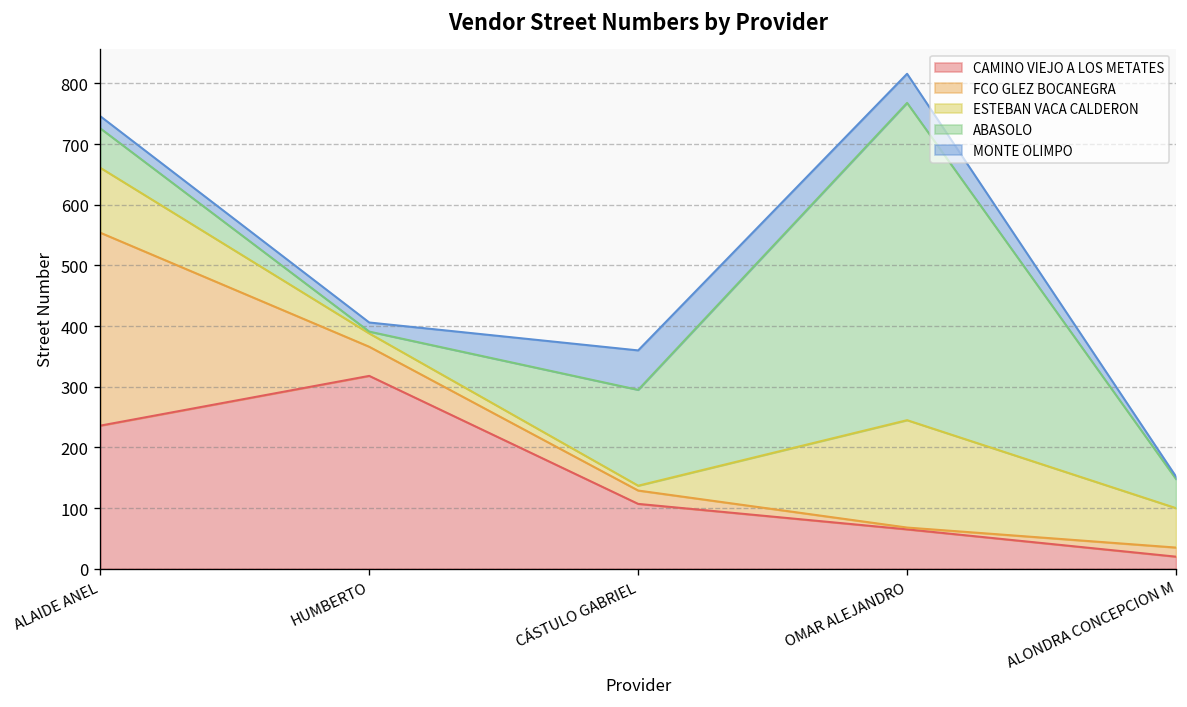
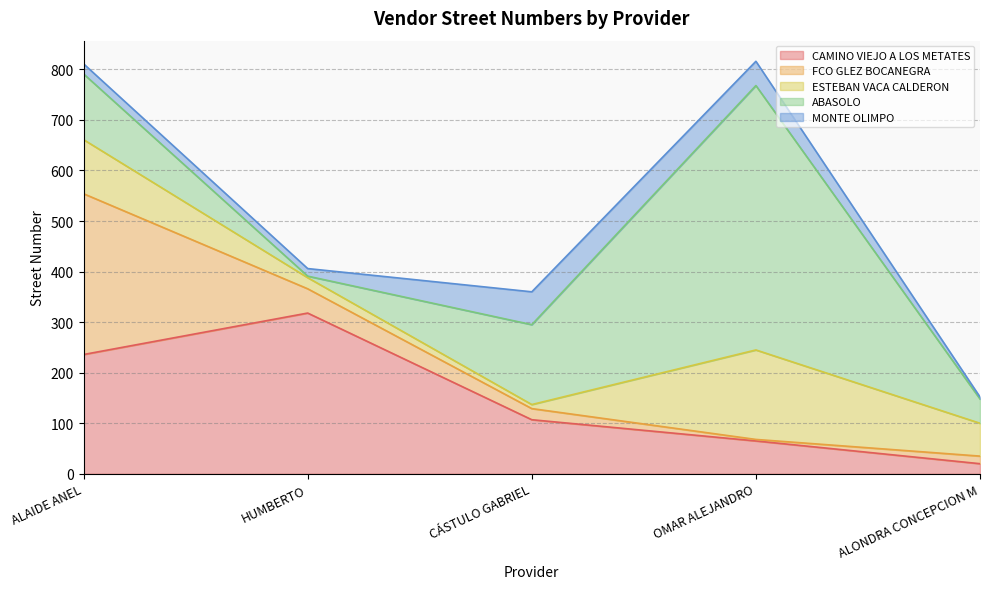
ABASOLO, ALAIDE ANEL: 70 -> 130
